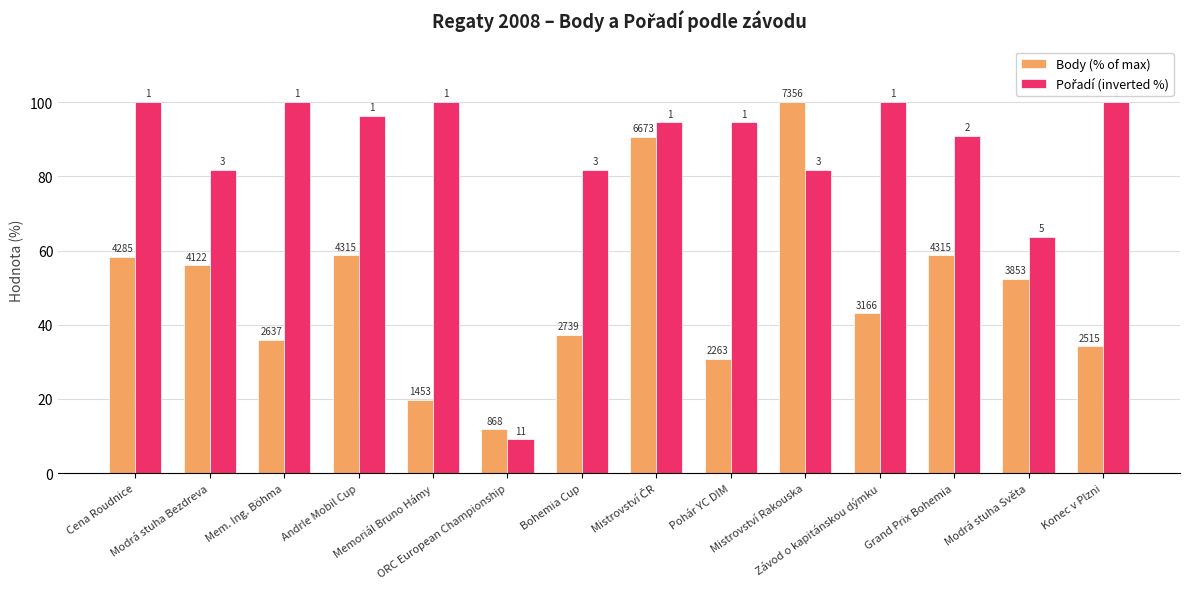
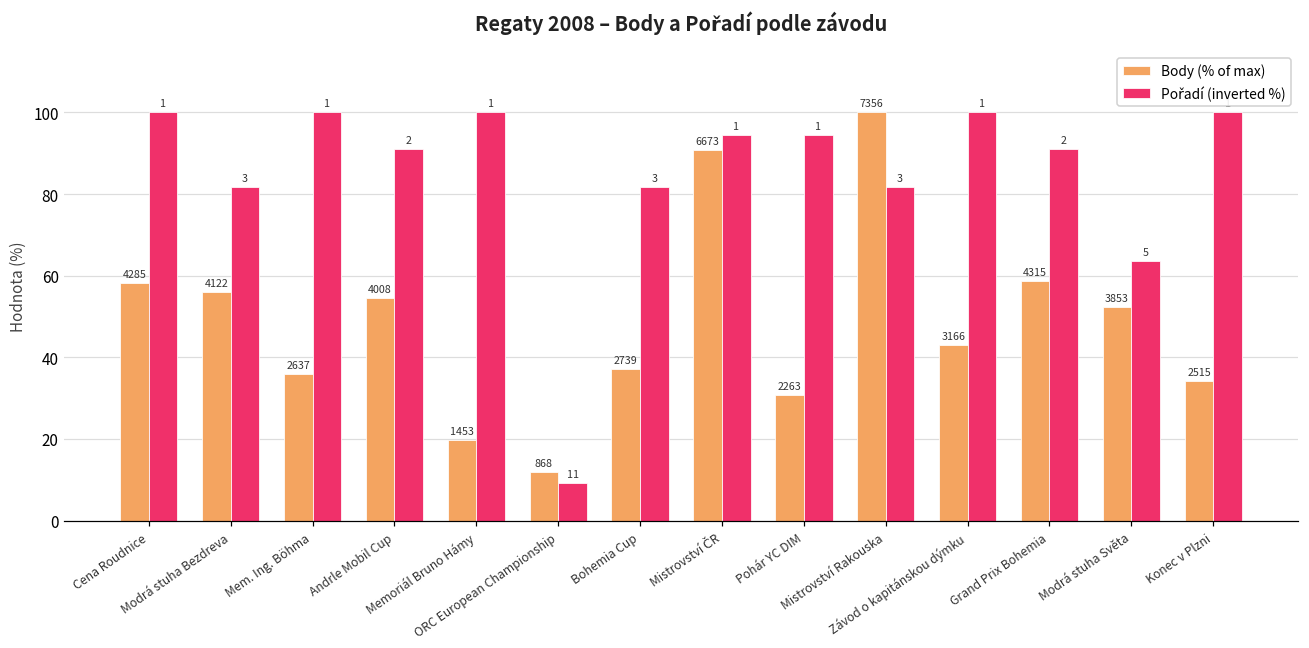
Body (% of max), Andrle Mobil Cup: 4315 -> 4008
Pořadí (inverted %), Andrle Mobil Cup: 1 -> 2
